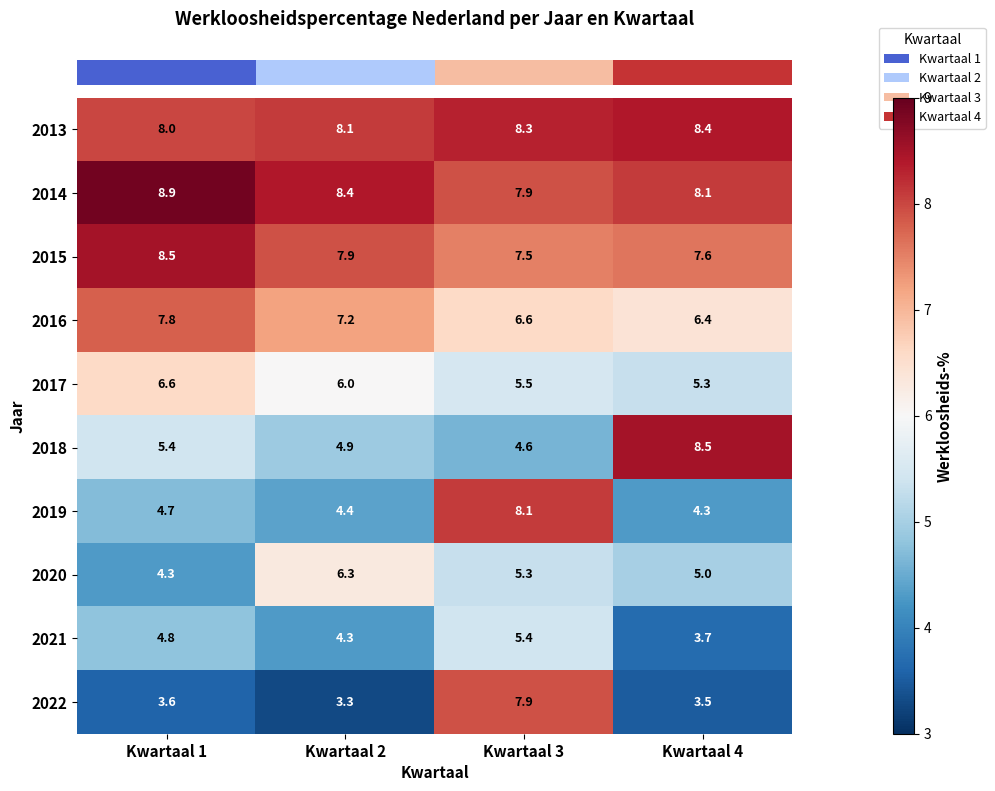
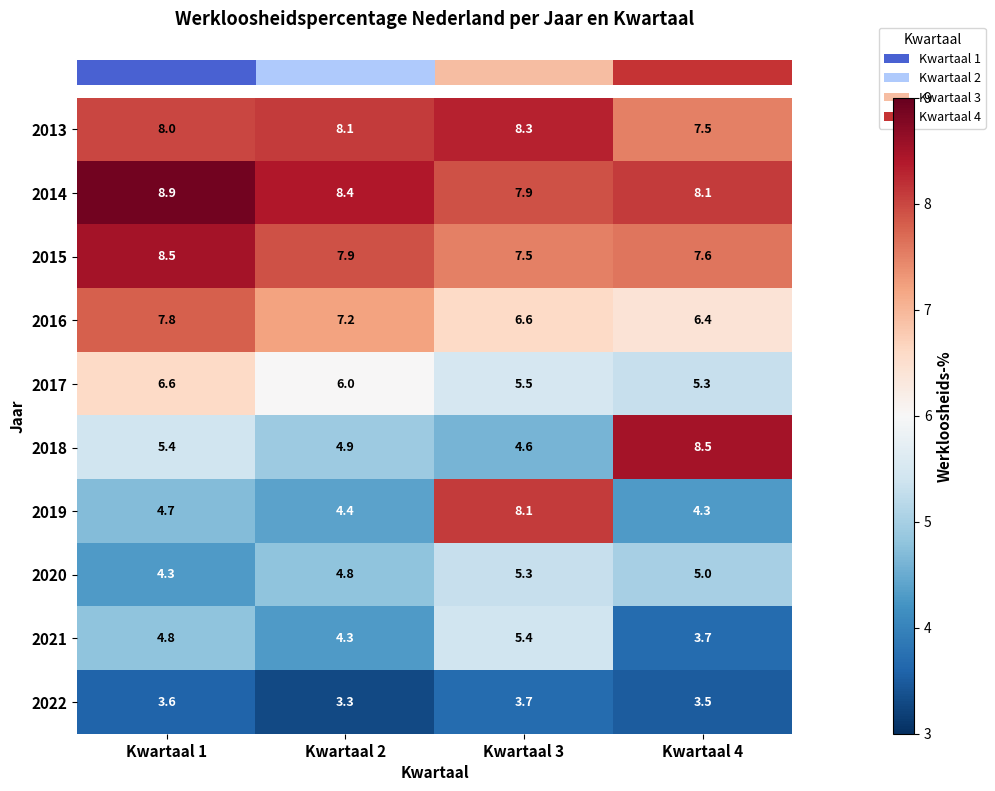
2013, Kwartaal 4: 8.4 -> 7.5
2020, Kwartaal 2: 6.3 -> 4.8
2022, Kwartaal 3: 7.9 -> 3.7
